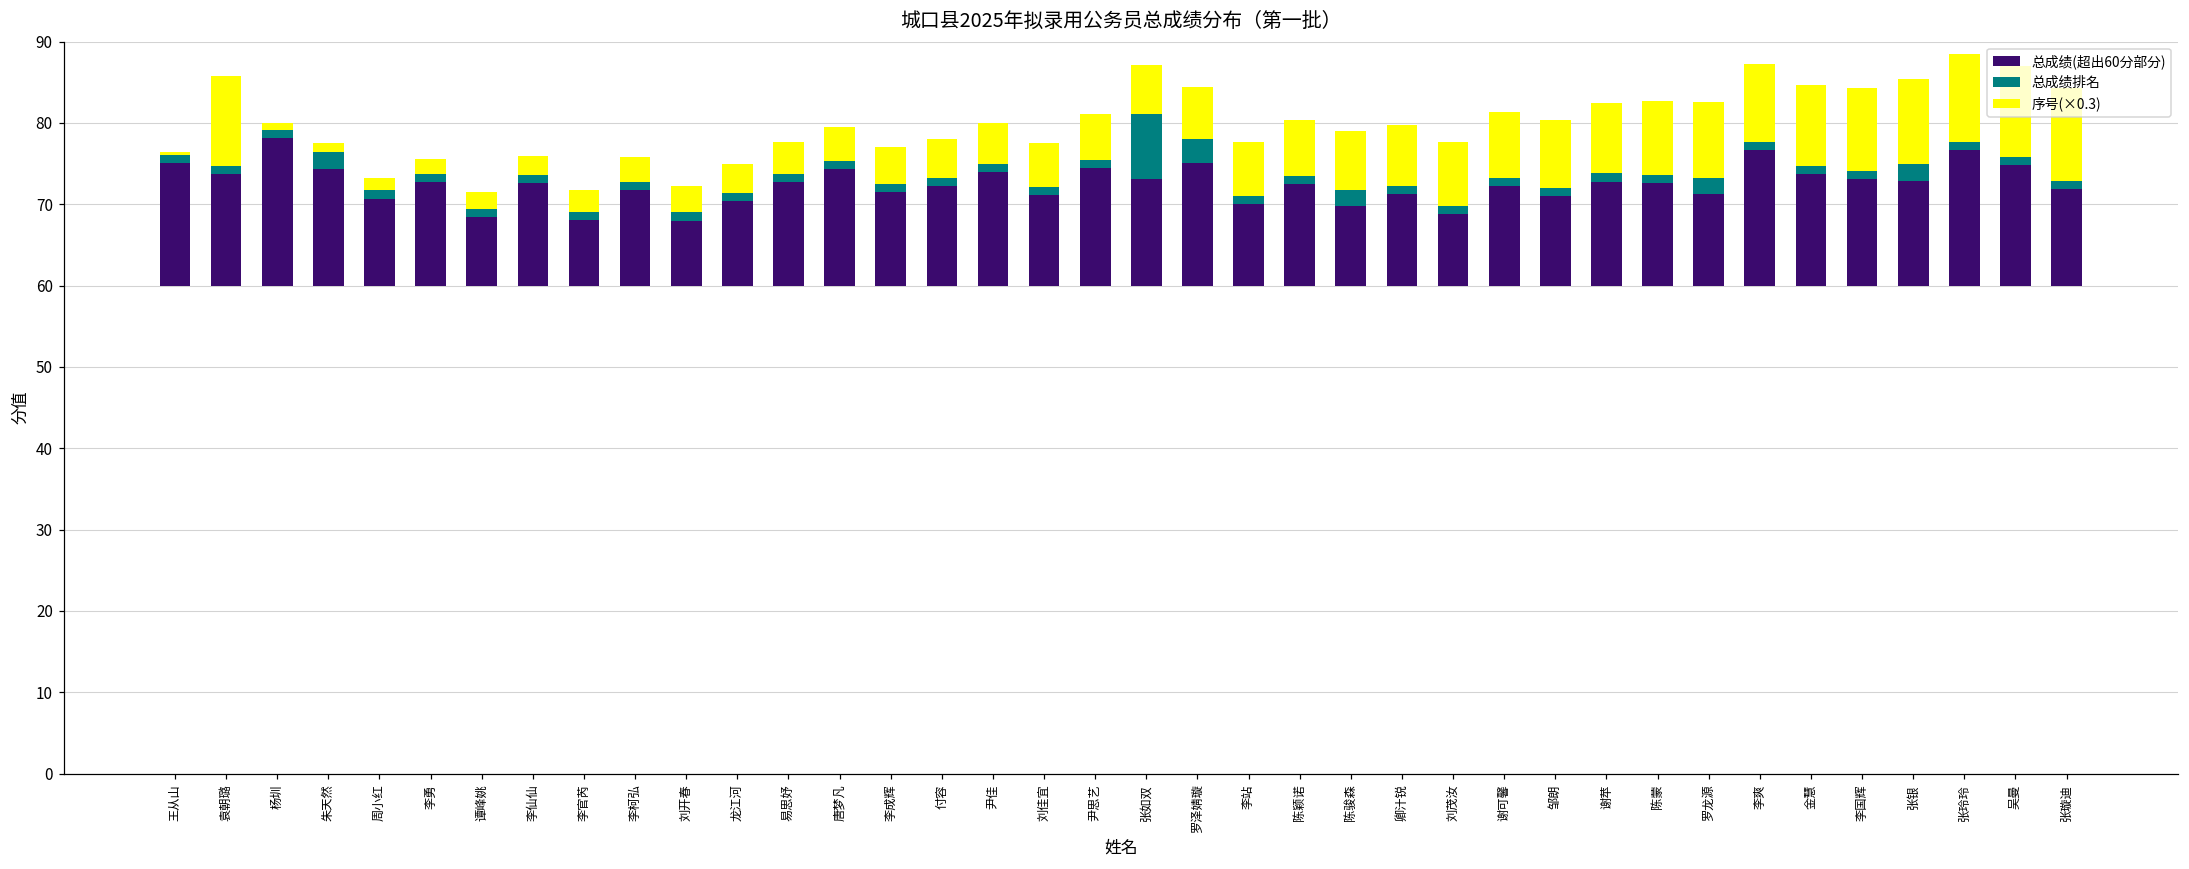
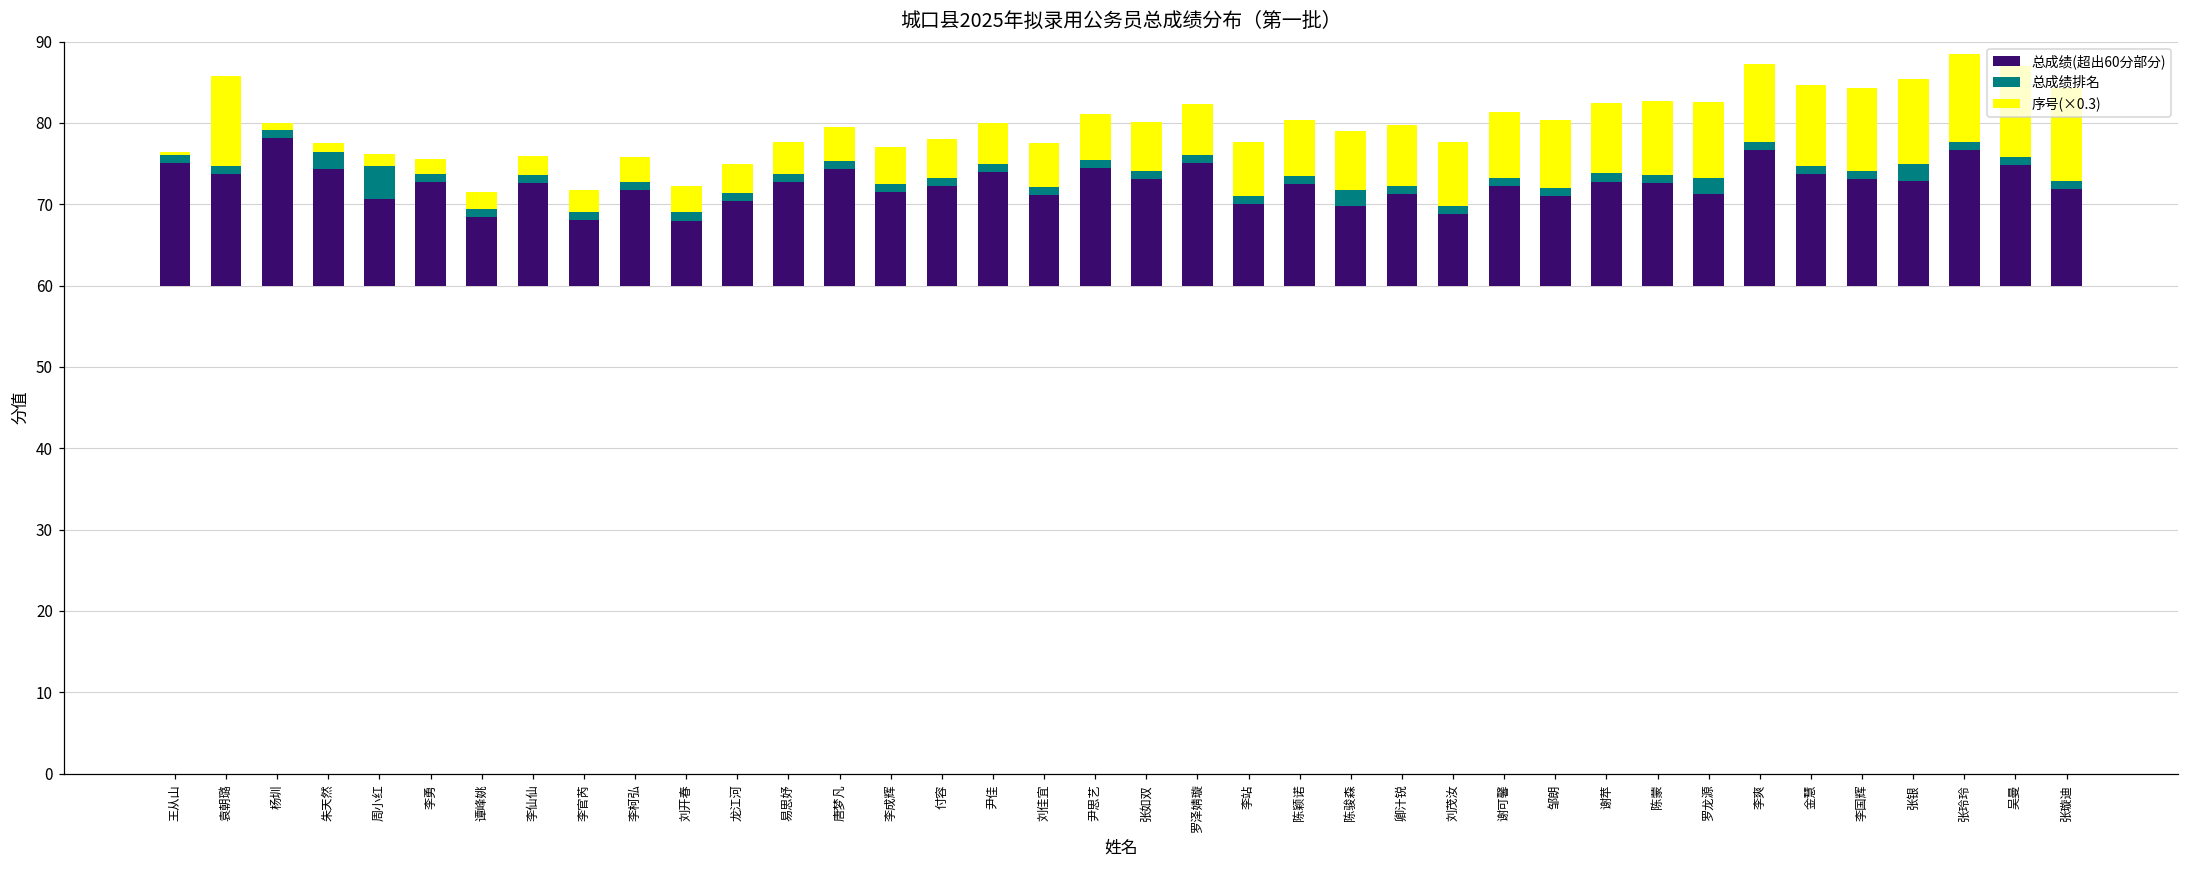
总成绩排名, 周小红: 1 -> 4
总成绩排名, 张如双: 8 -> 1
总成绩排名, 罗泽婧璇: 3 -> 1
